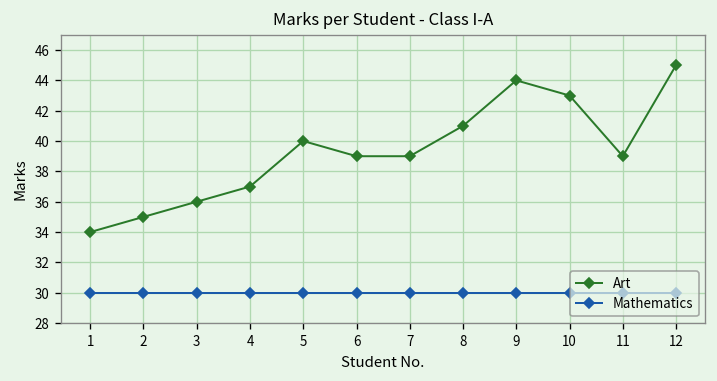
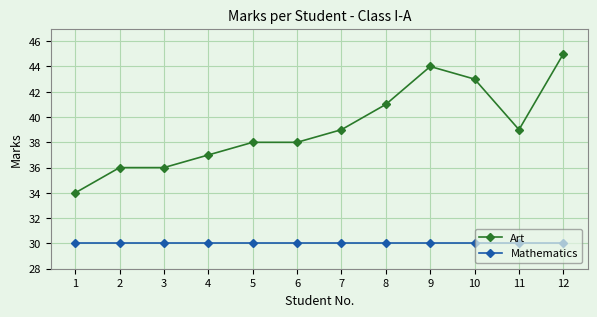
Art, 2: 35 -> 36
Art, 5: 40 -> 38
Art, 6: 39 -> 38
